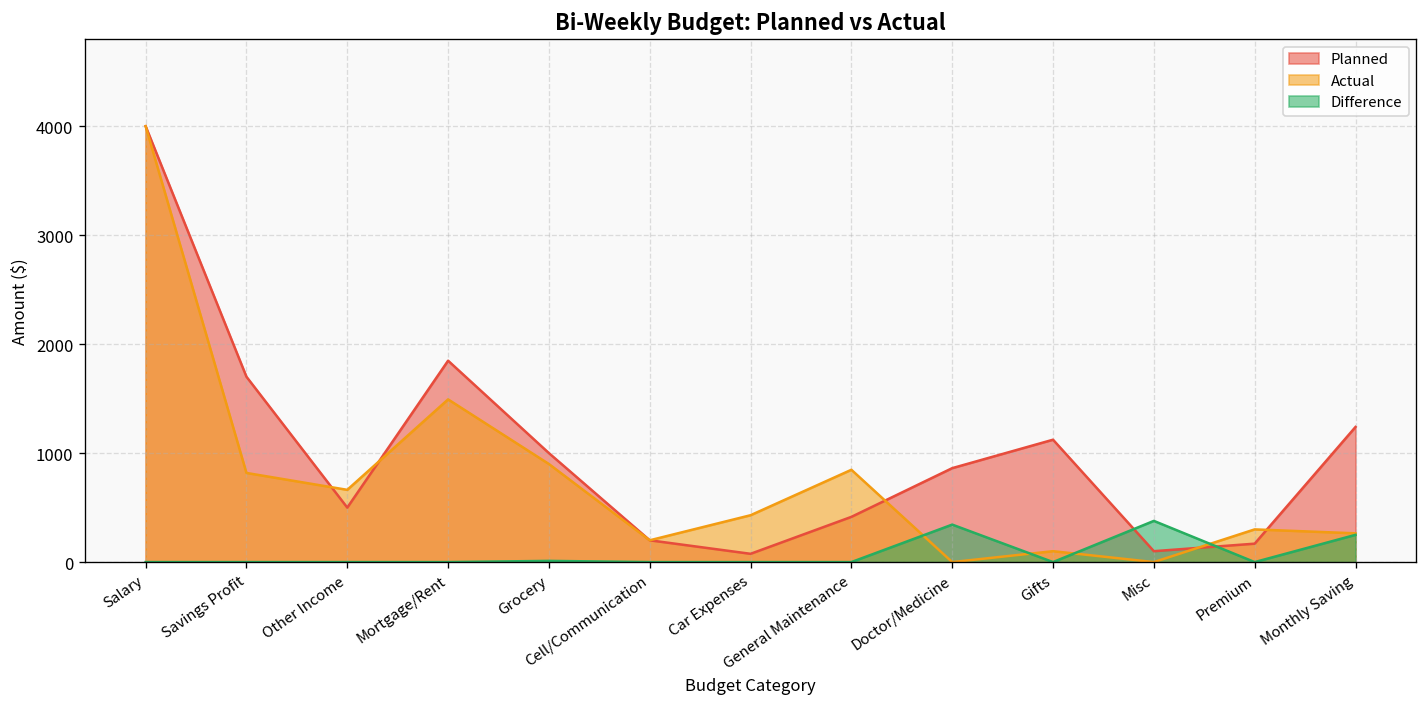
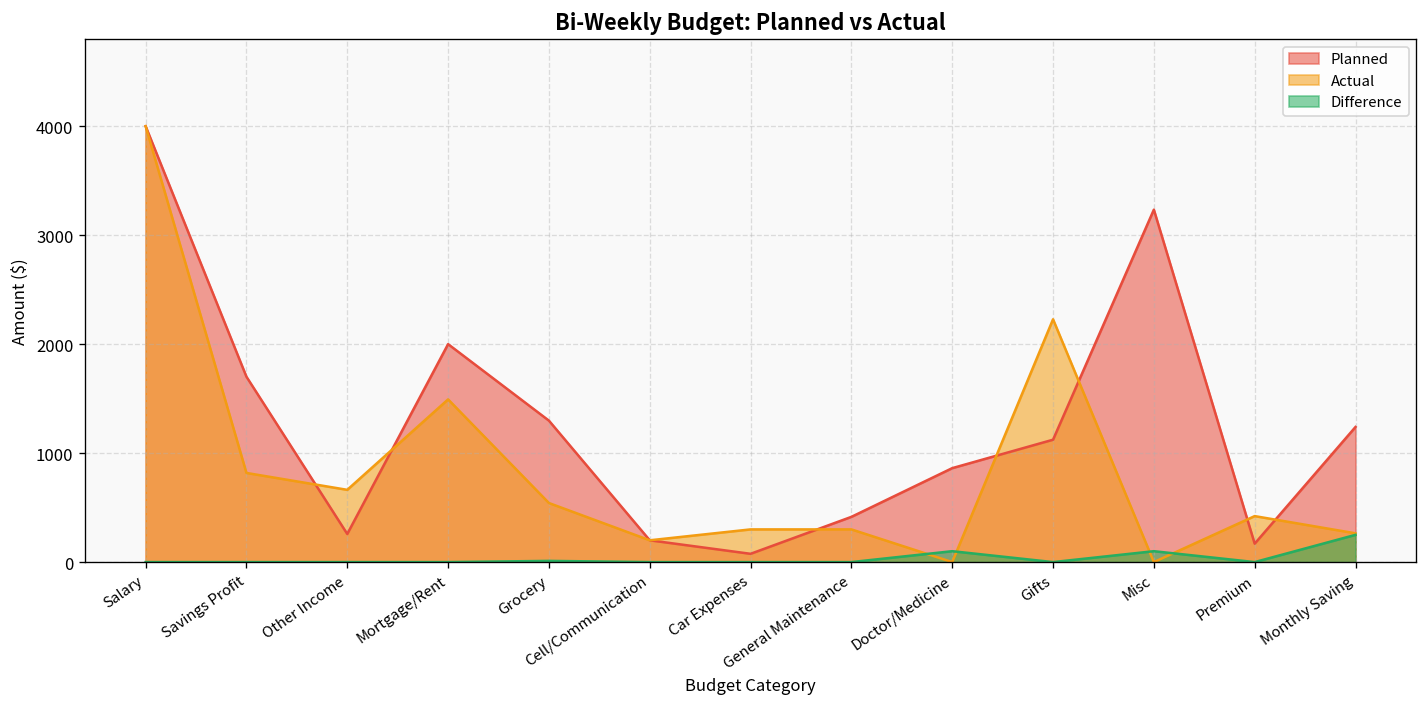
Planned, Other Income: 500 -> 300
Planned, Mortgage/Rent: 1800 -> 2000
Planned, Grocery: 1000 -> 1300
Actual, Grocery: 900 -> 500
Actual, Car Expenses: 400 -> 300
Actual, General Maintenance: 800 -> 300
Difference, Doctor/Medicine: 300 -> 100
Actual, Gifts: 100 -> 2200
Planned, Misc: 100 -> 3200
Difference, Misc: 400 -> 100
Actual, Premium: 300 -> 400
